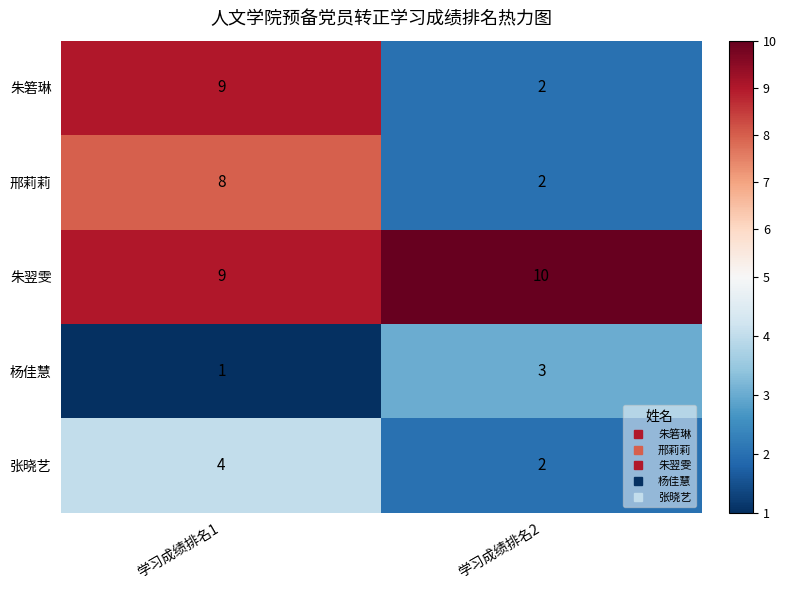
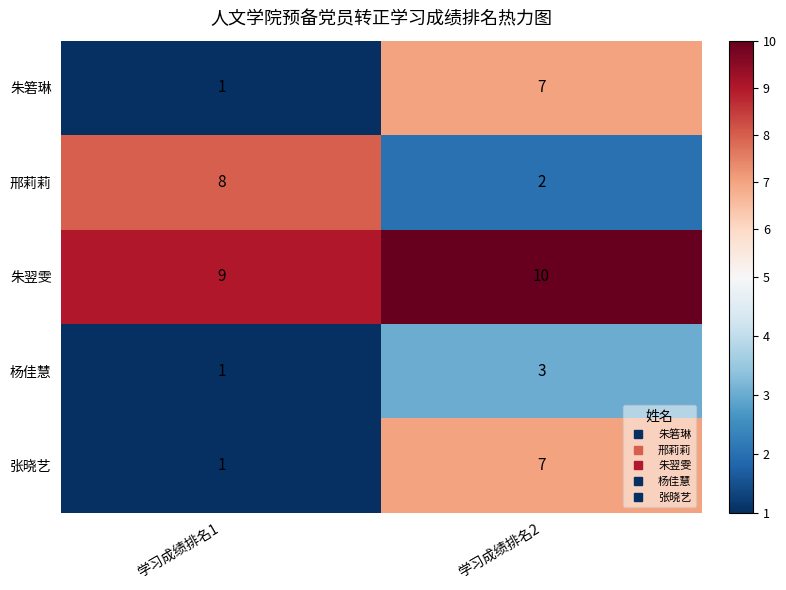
朱箬琳, 学习成绩排名1: 9 -> 1
朱箬琳, 学习成绩排名2: 2 -> 7
张晓艺, 学习成绩排名1: 4 -> 1
张晓艺, 学习成绩排名2: 2 -> 7
